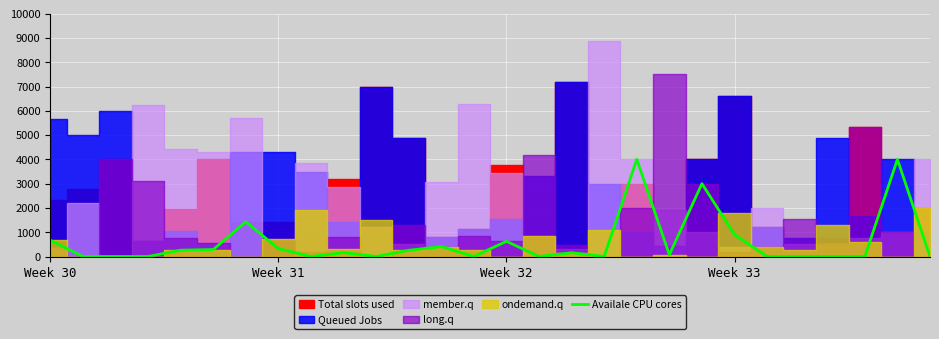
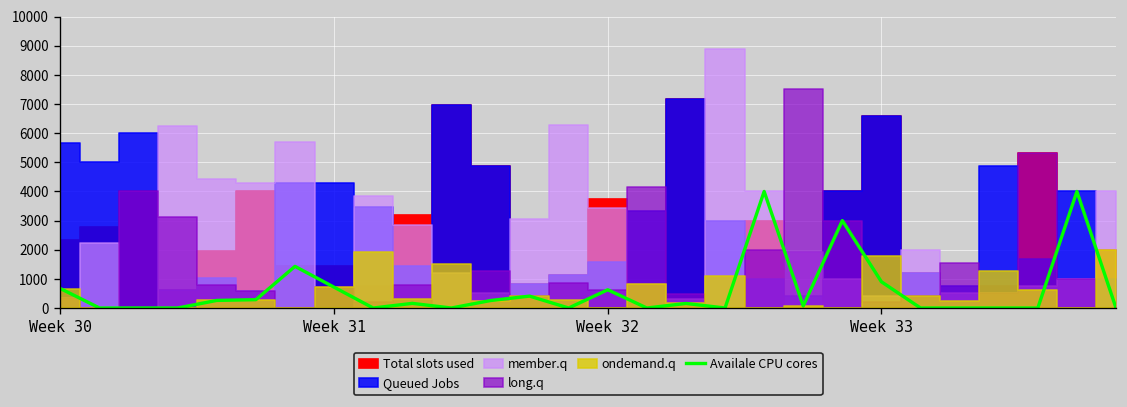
Availale CPU cores, Week 31: 300 -> 700
